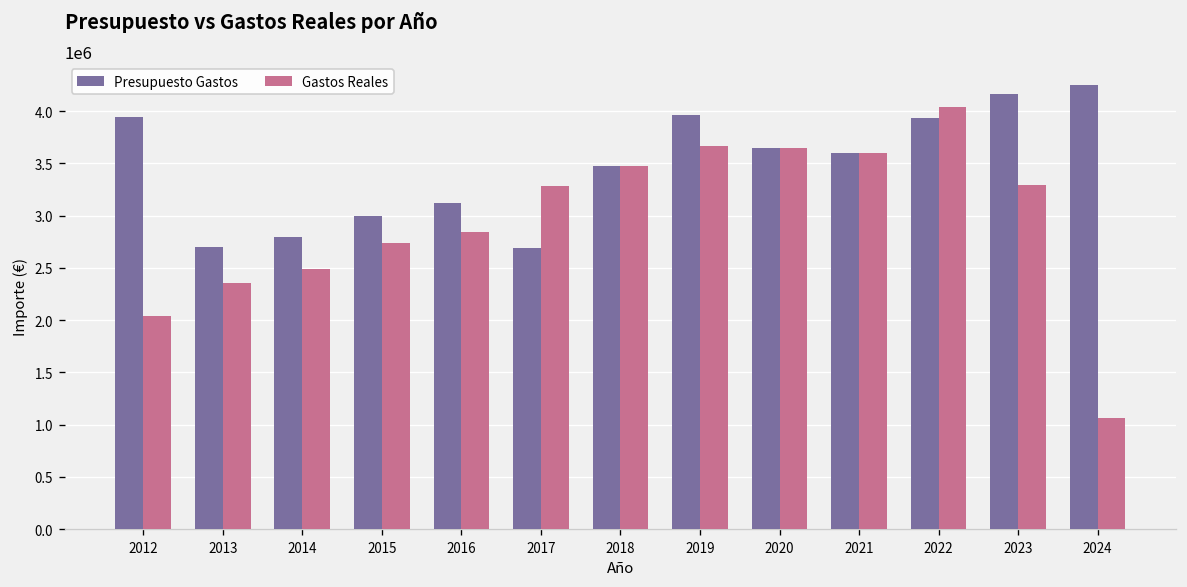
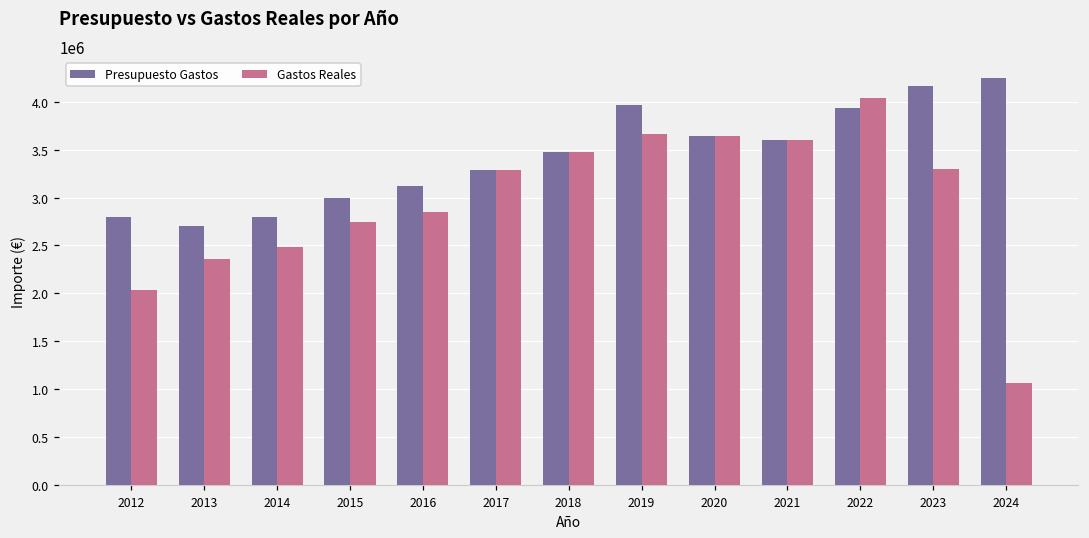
Presupuesto Gastos, 2012: 3900000 -> 2800000
Presupuesto Gastos, 2017: 2700000 -> 3300000
